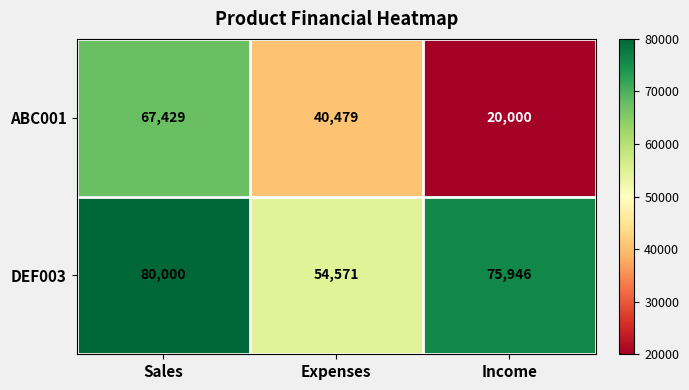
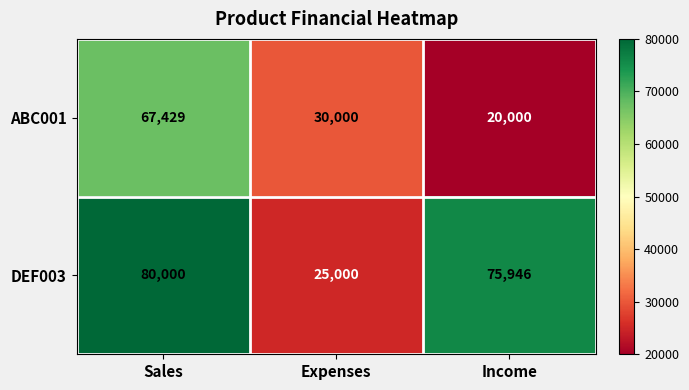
ABC001, Expenses: 40,479 -> 30,000
DEF003, Expenses: 54,571 -> 25,000
